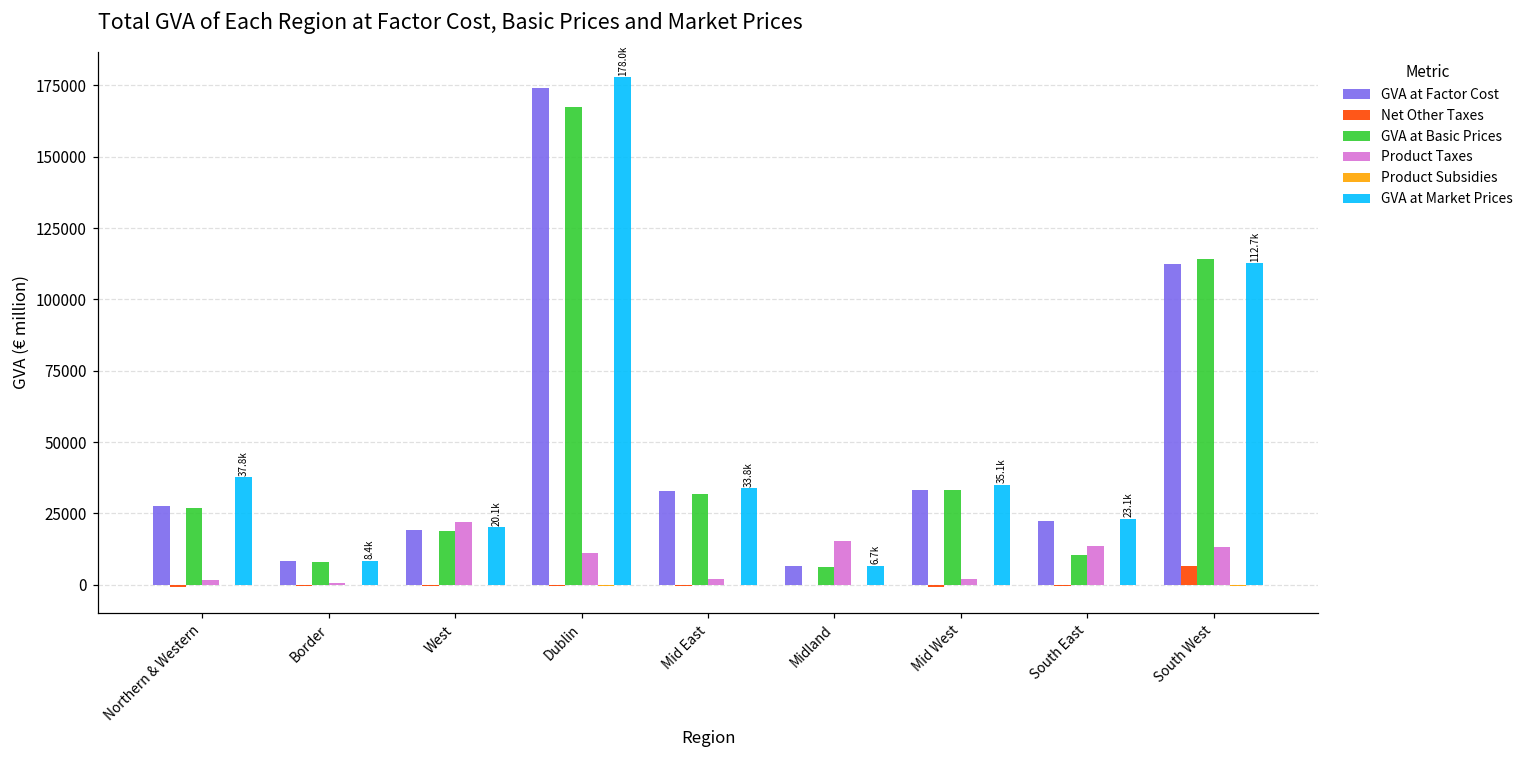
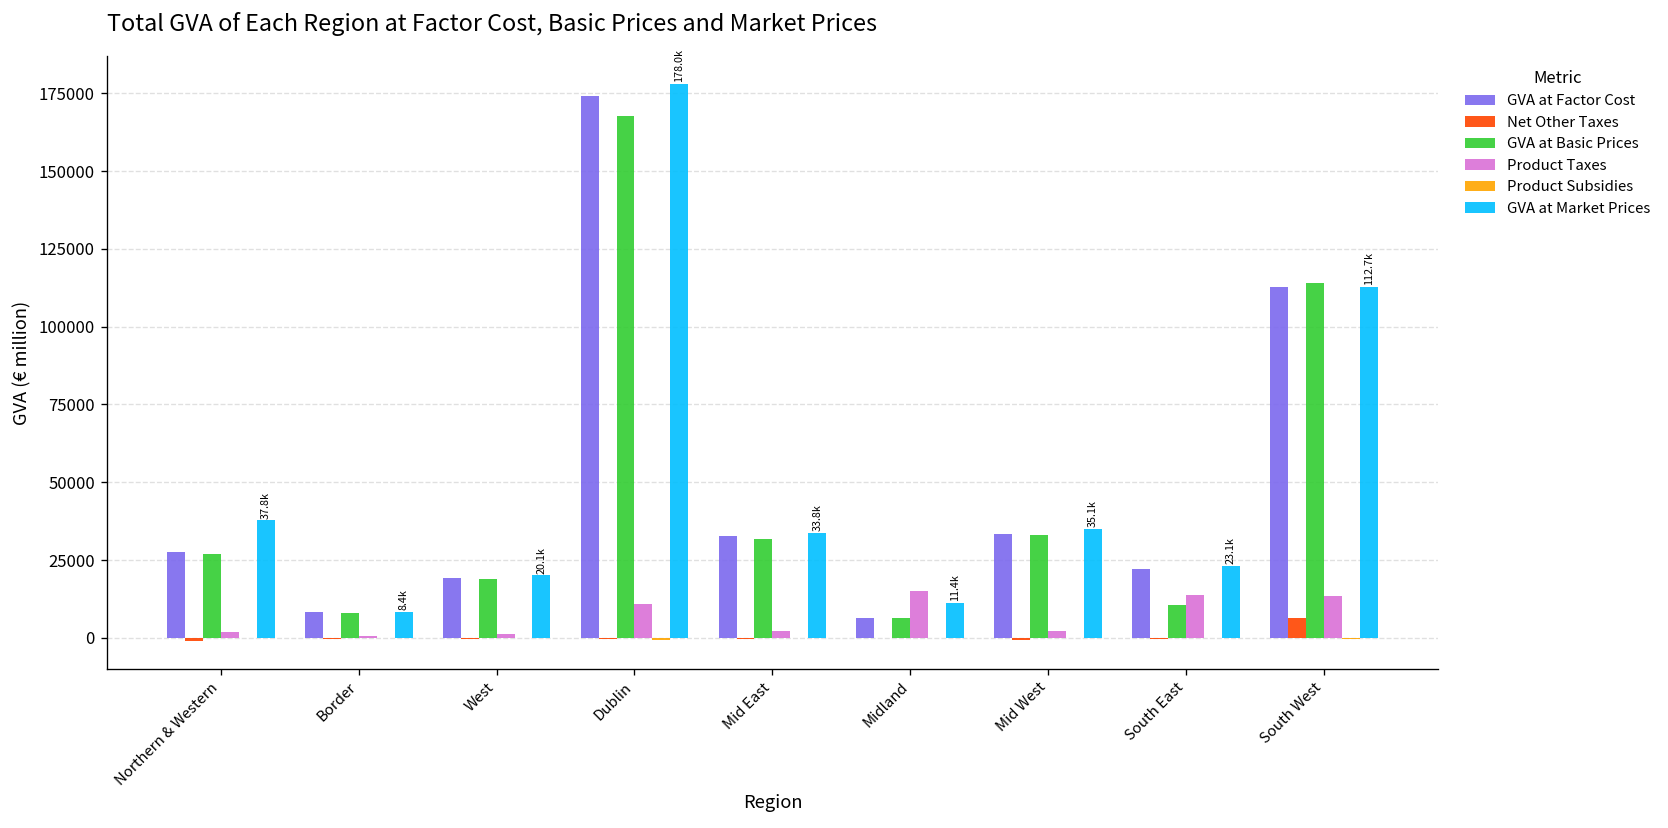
Product Taxes, West: 22000 -> 1000
GVA at Market Prices, Midland: 6.7k -> 11.4k
